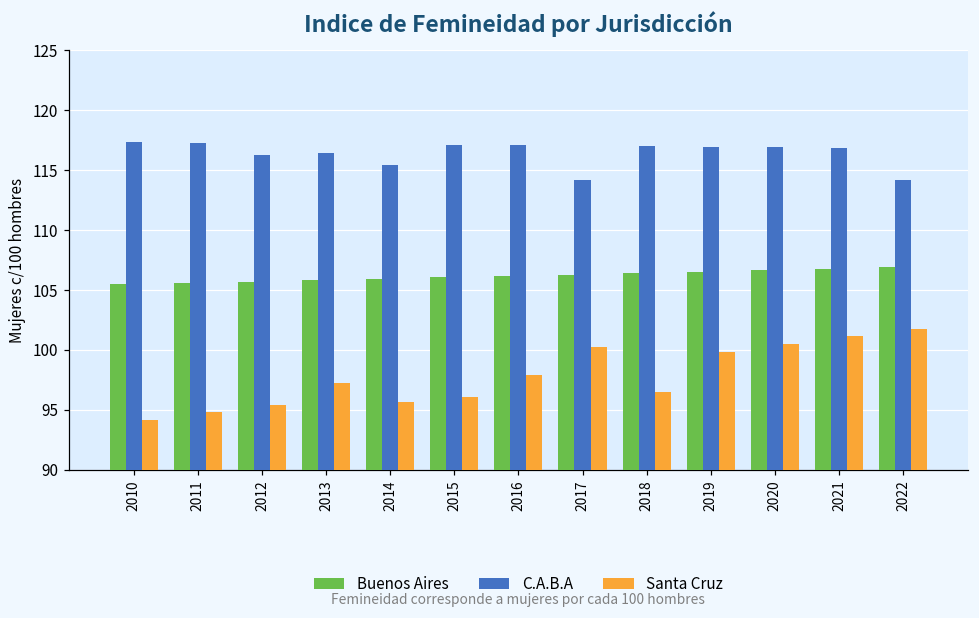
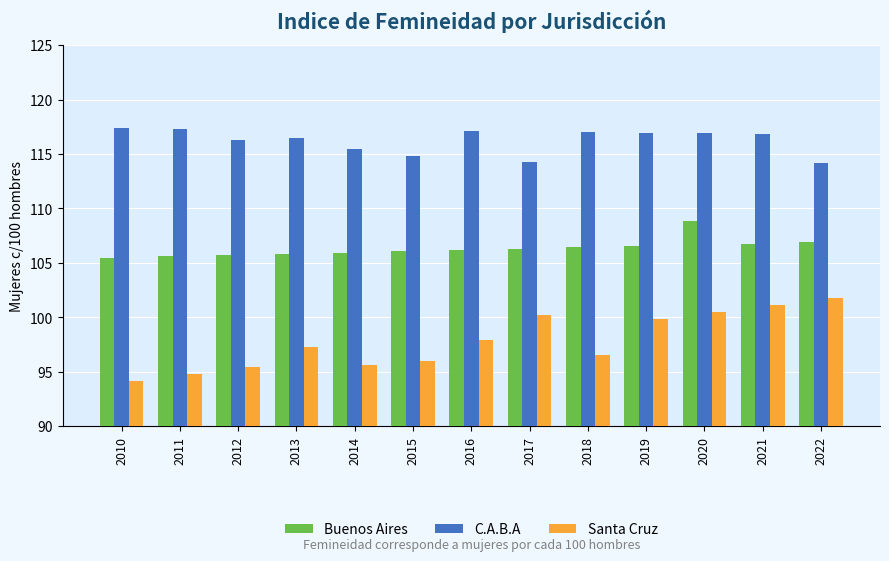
C.A.B.A, 2015: 117.1 -> 114.8
Buenos Aires, 2020: 106.6 -> 108.9
